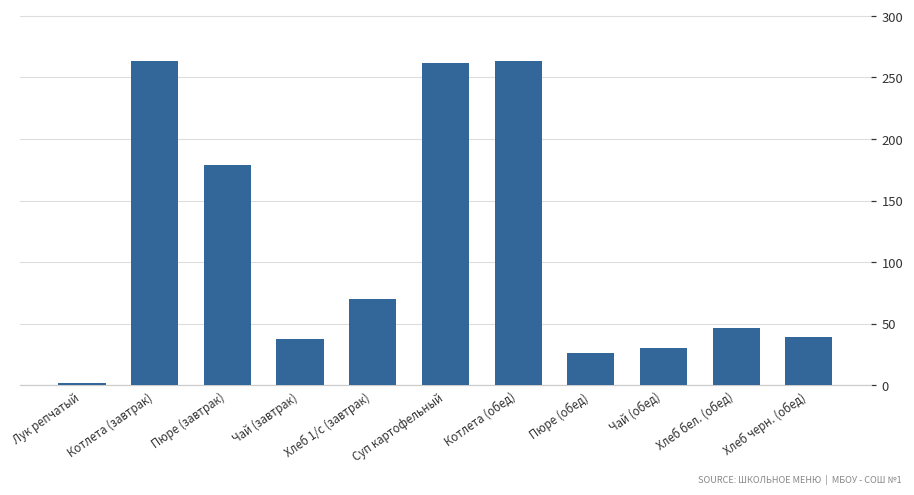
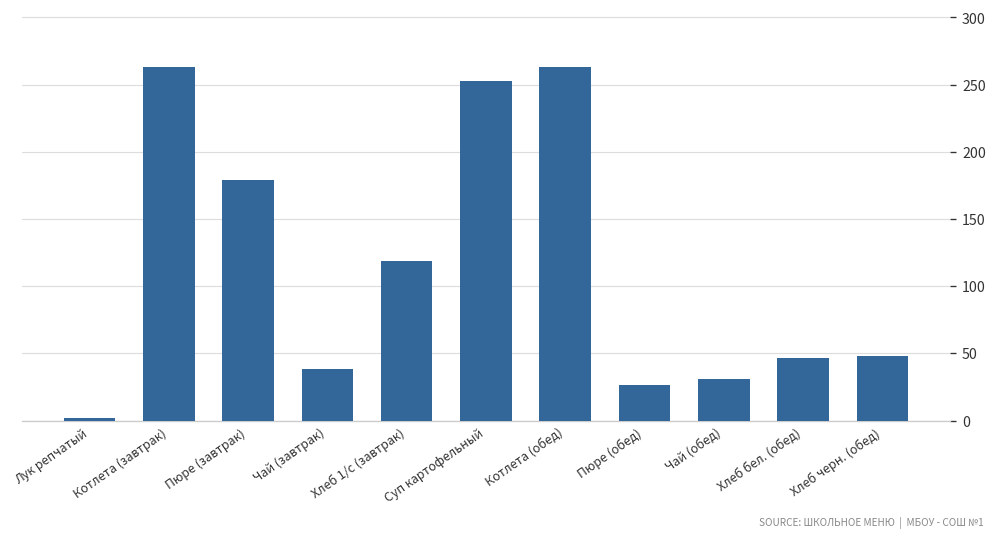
Хлеб 1/с (завтрак): 70 -> 119
Суп картофельный: 262 -> 253
Хлеб черн. (обед): 40 -> 48
